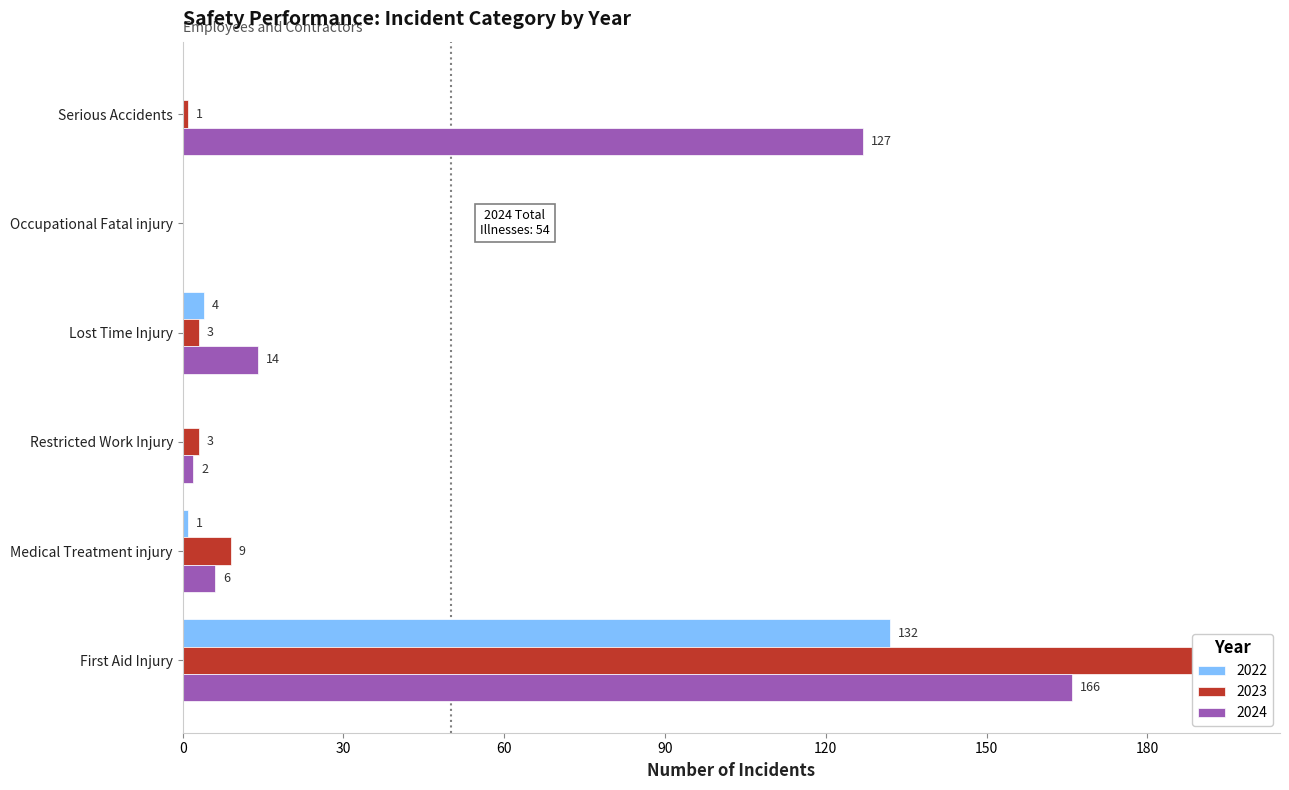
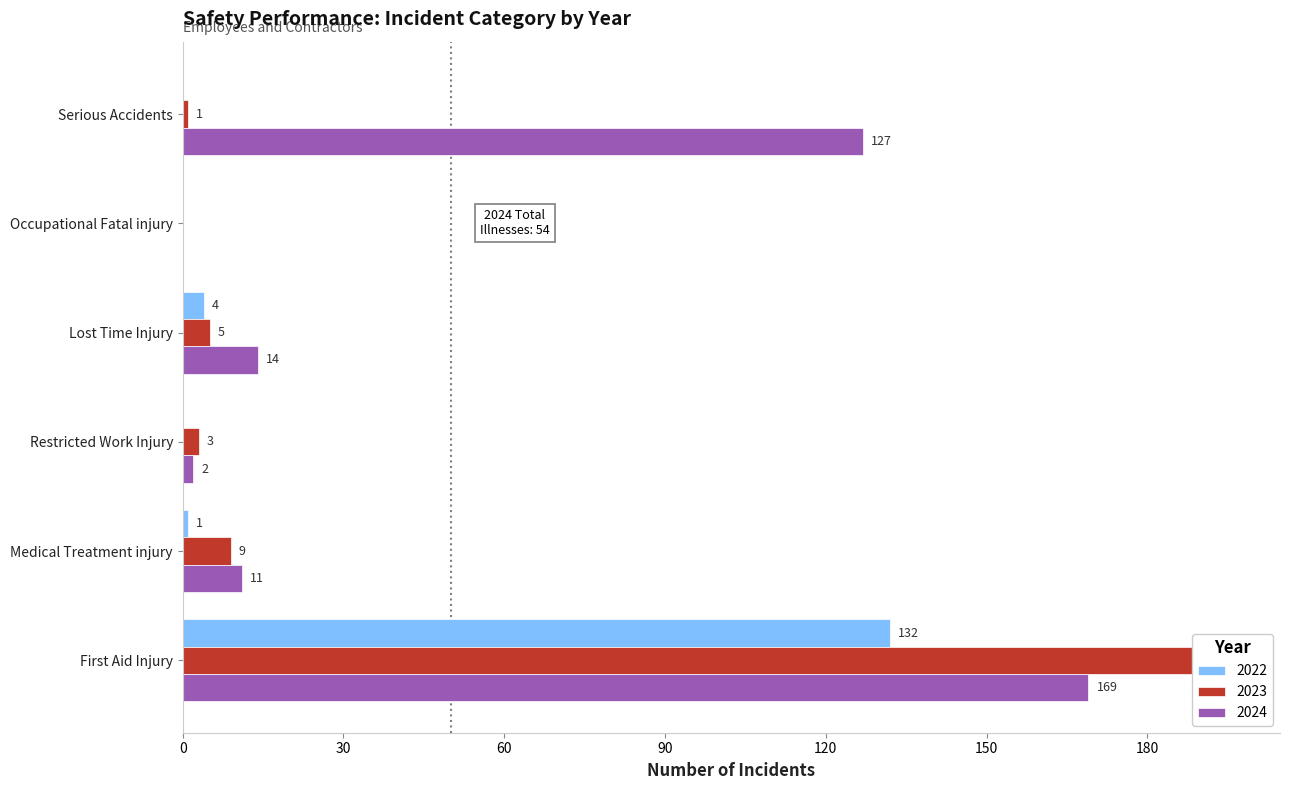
2023, Lost Time Injury: 3 -> 5
2024, Medical Treatment injury: 6 -> 11
2024, First Aid Injury: 166 -> 169
